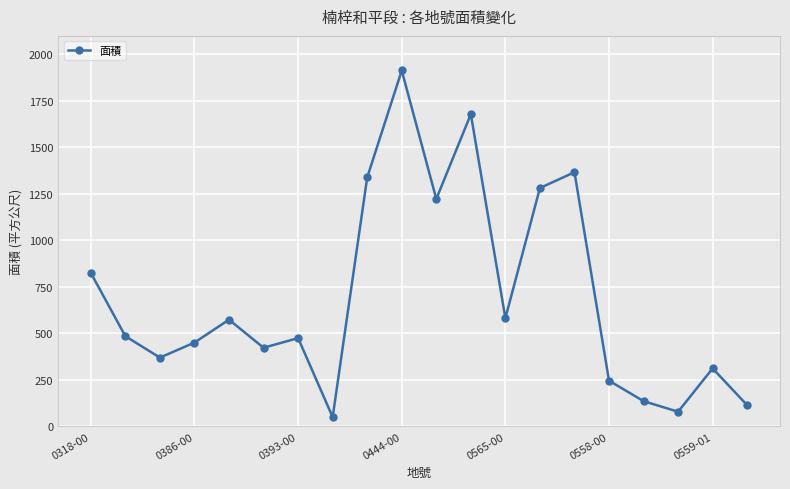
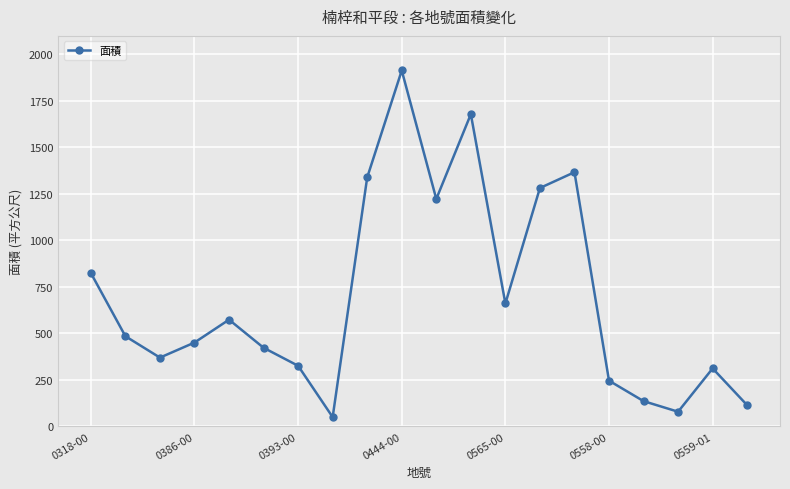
0393-00: 480 -> 330
0565-00: 580 -> 660
